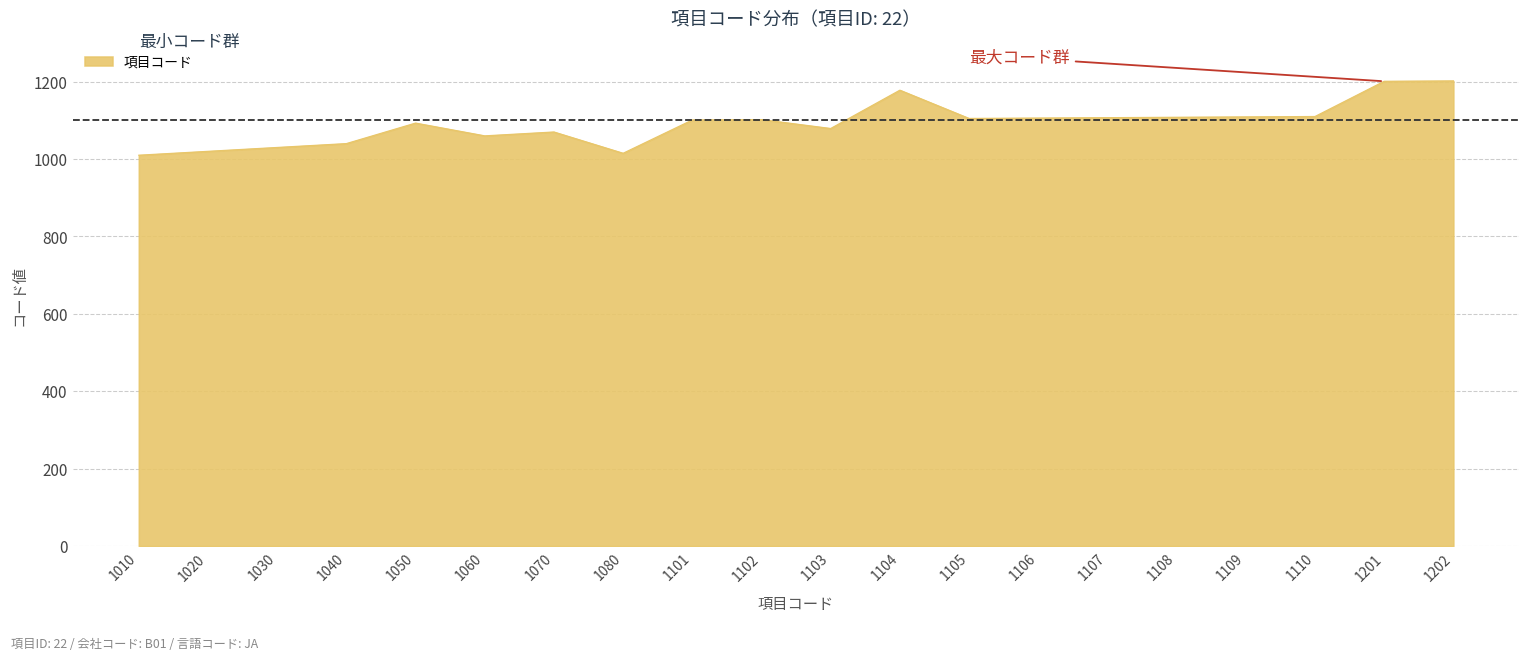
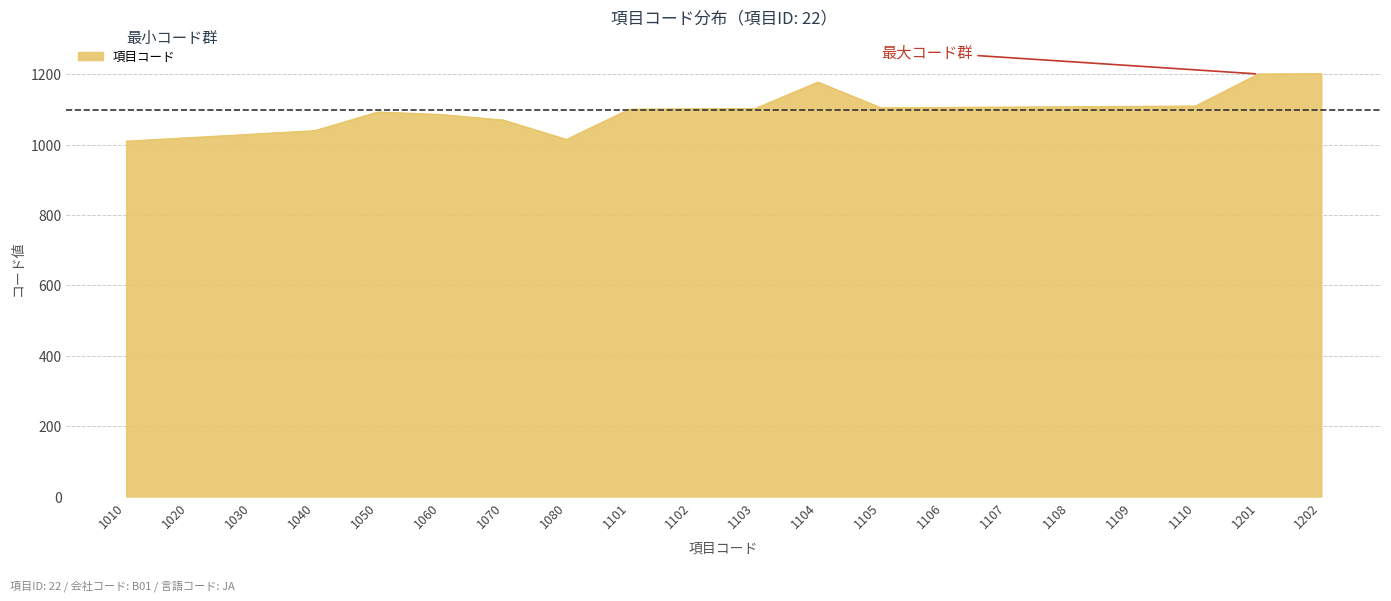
1060: 1060 -> 1090
1103: 1080 -> 1100
